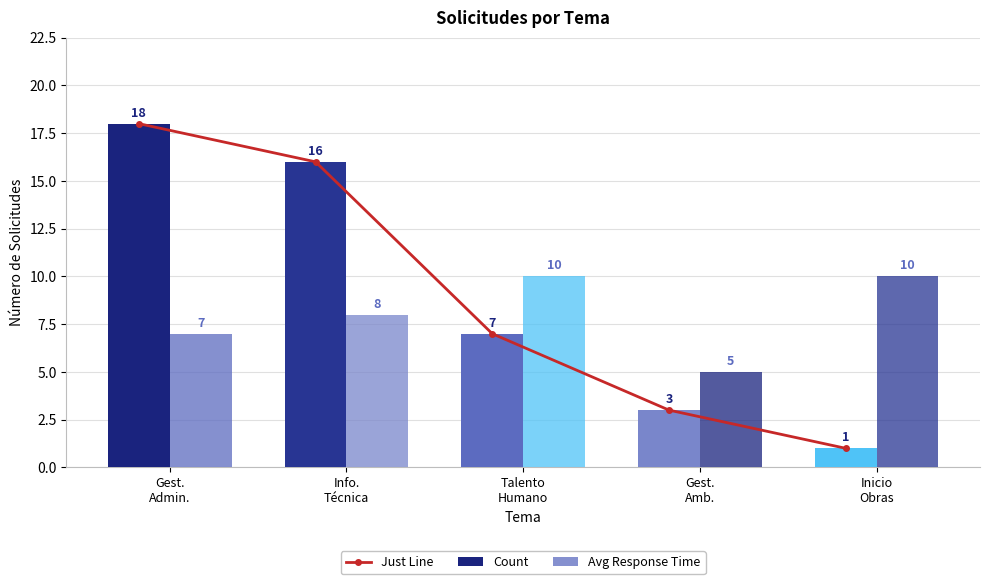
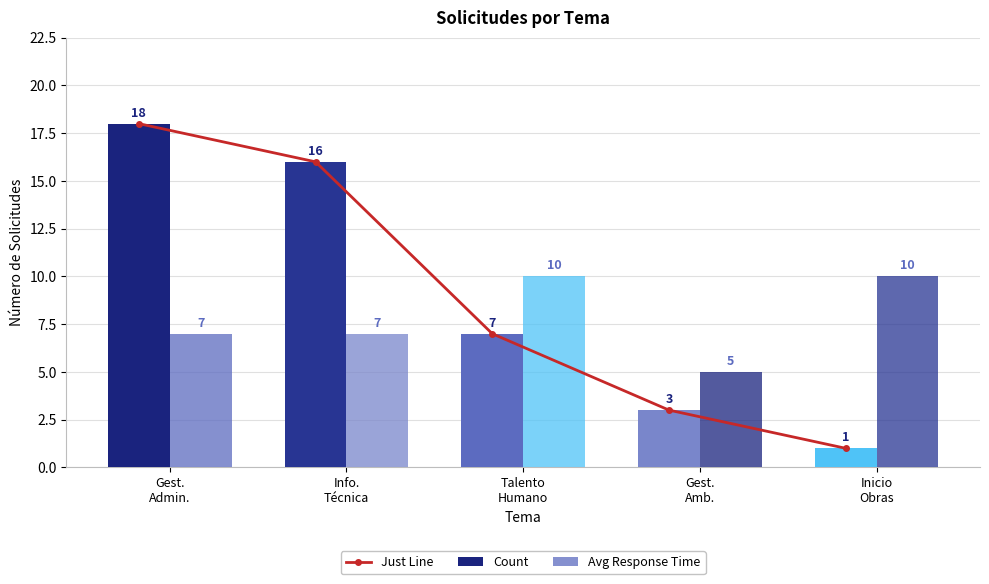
Avg Response Time, Info. Técnica: 8 -> 7
